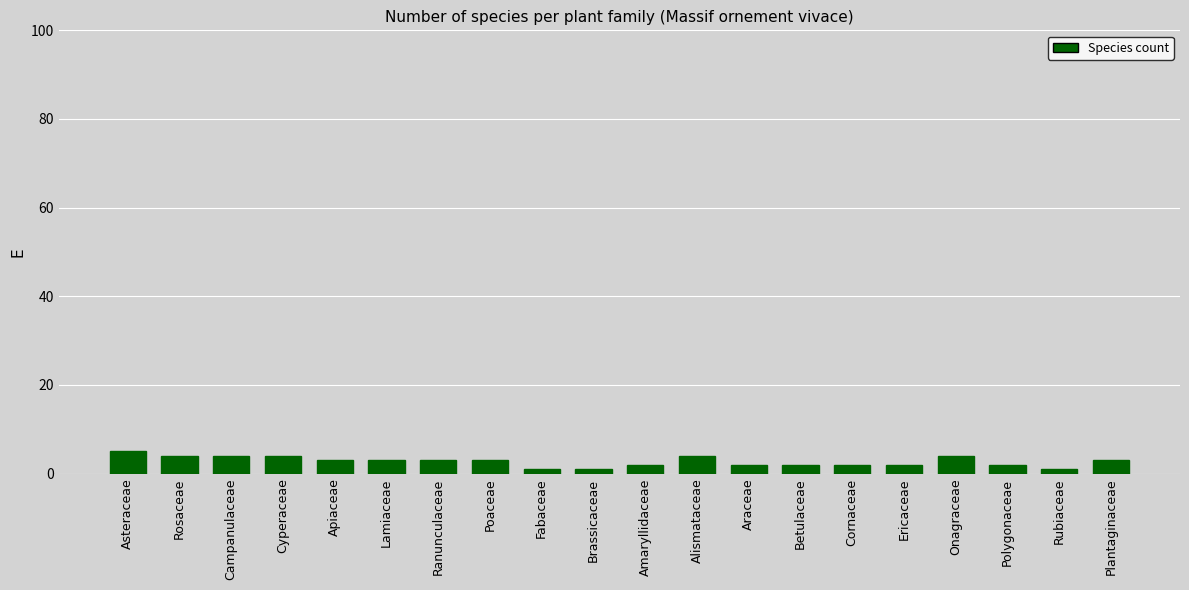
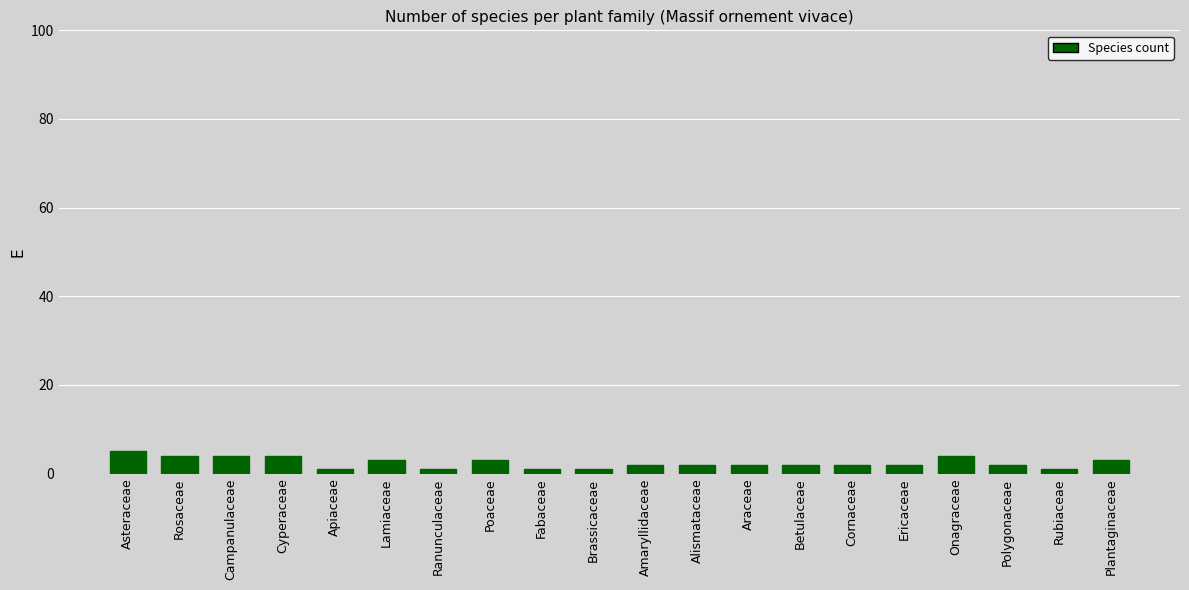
Apiaceae: 3 -> 1
Ranunculaceae: 3 -> 1
Alismataceae: 4 -> 2
